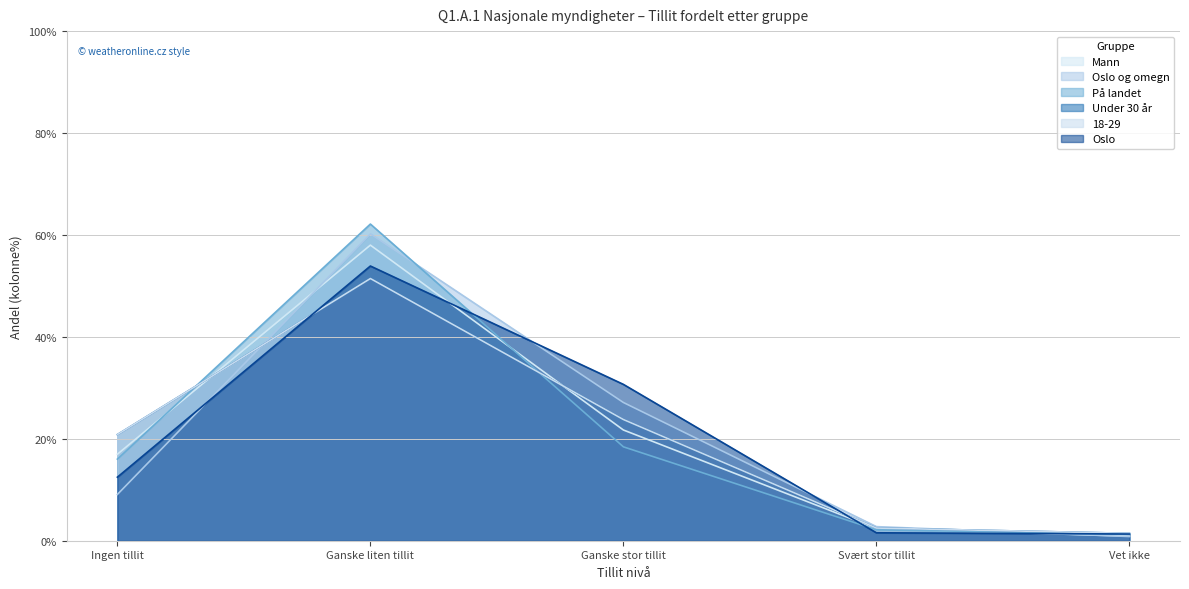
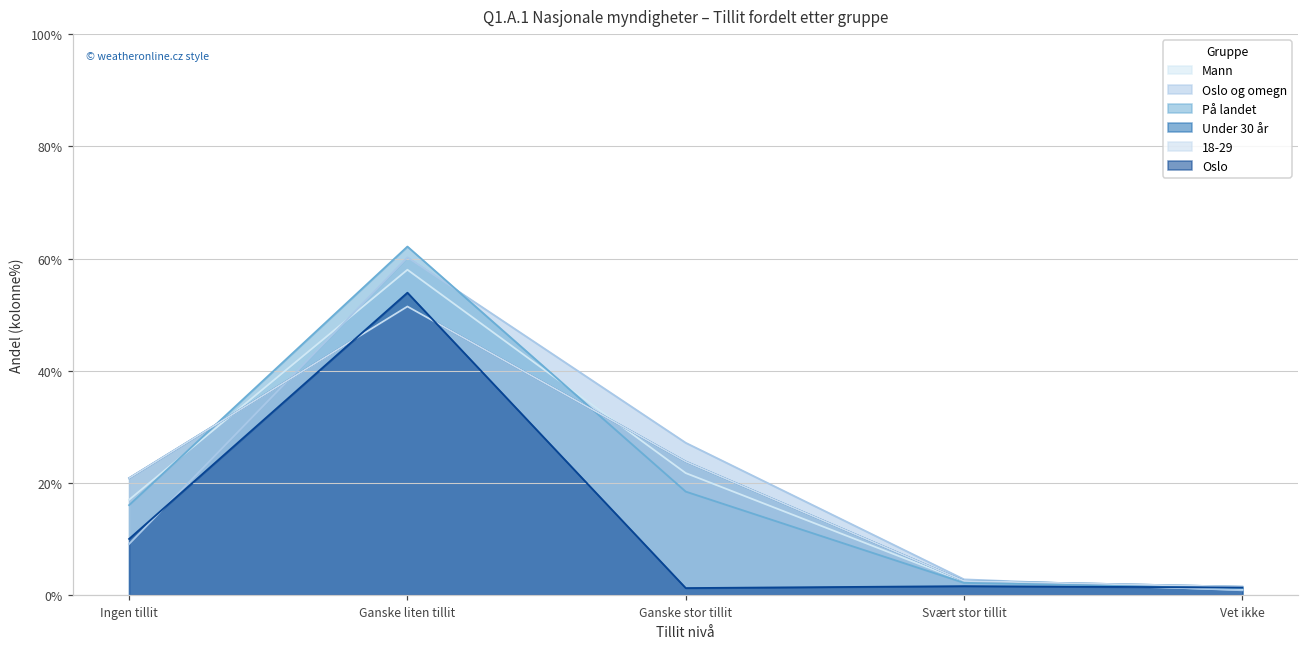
Oslo, Ingen tillit: 12% -> 10%
Oslo, Ganske stor tillit: 31% -> 1%
